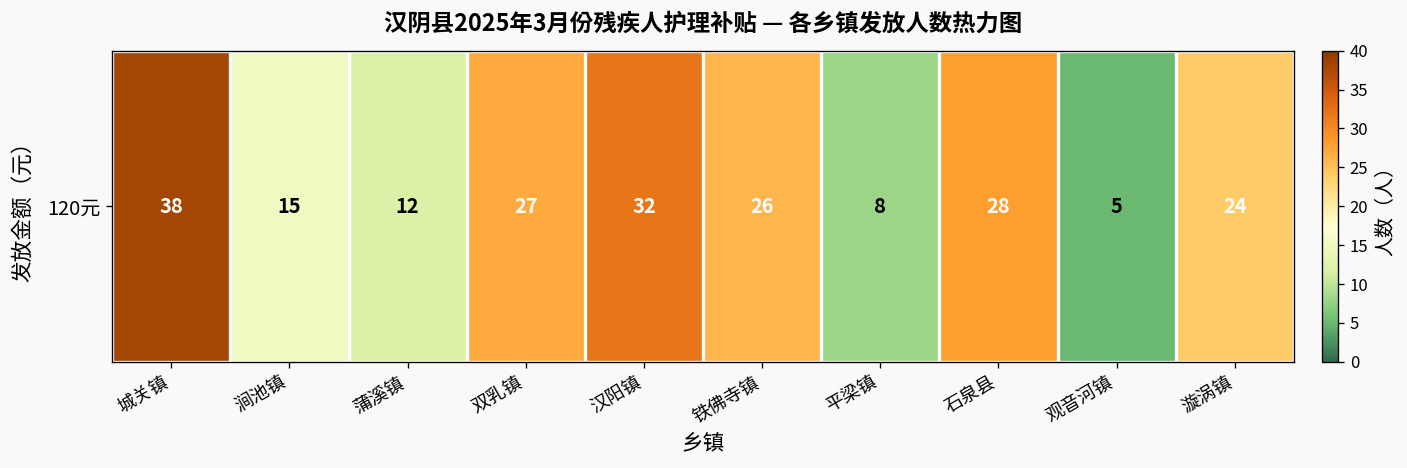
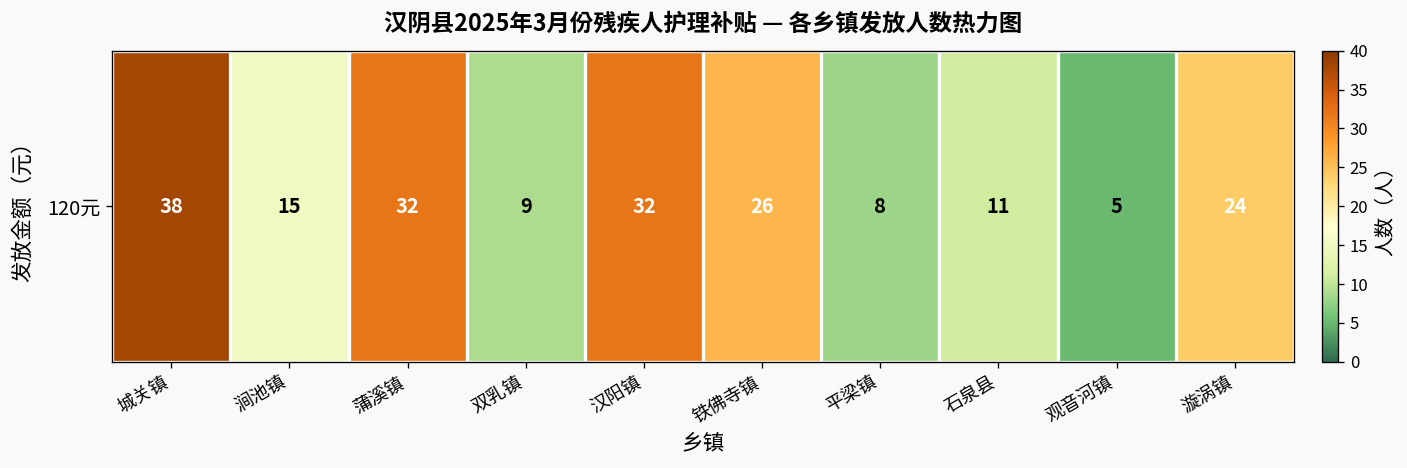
120元, 蒲溪镇: 12 -> 32
120元, 双乳镇: 27 -> 9
120元, 石泉县: 28 -> 11
